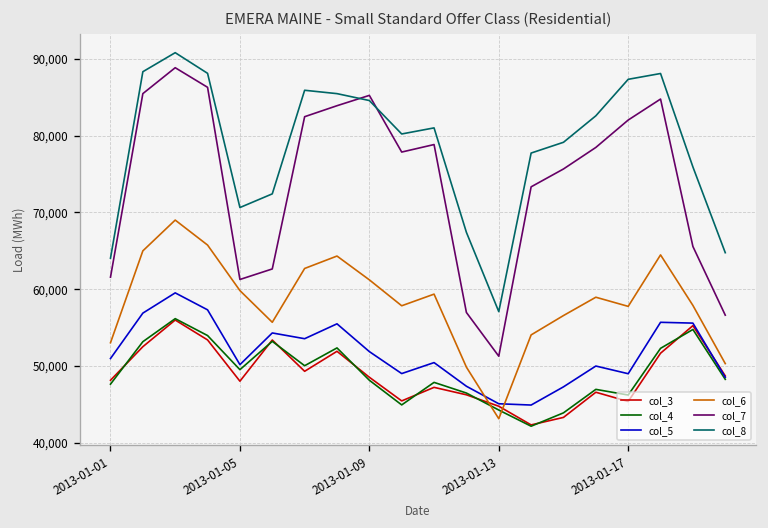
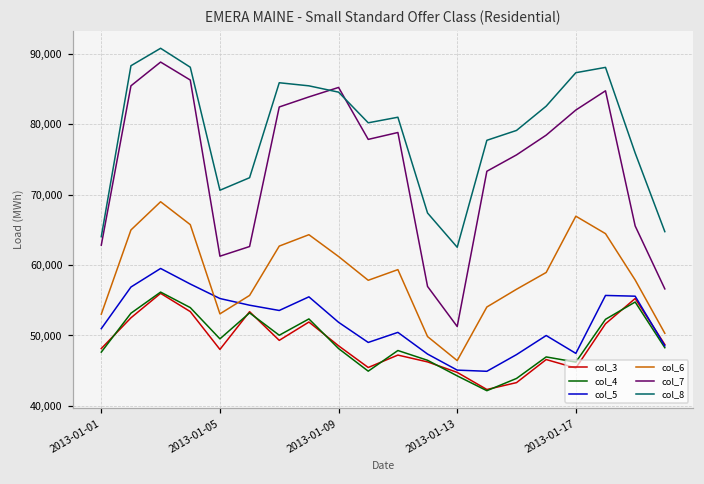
col_7, 2013-01-01: 62,000 -> 63,000
col_5, 2013-01-05: 50,000 -> 55,000
col_6, 2013-01-05: 60,000 -> 53,000
col_6, 2013-01-13: 43,000 -> 46,000
col_8, 2013-01-13: 57,000 -> 63,000
col_5, 2013-01-17: 49,000 -> 47,000
col_6, 2013-01-17: 58,000 -> 67,000
